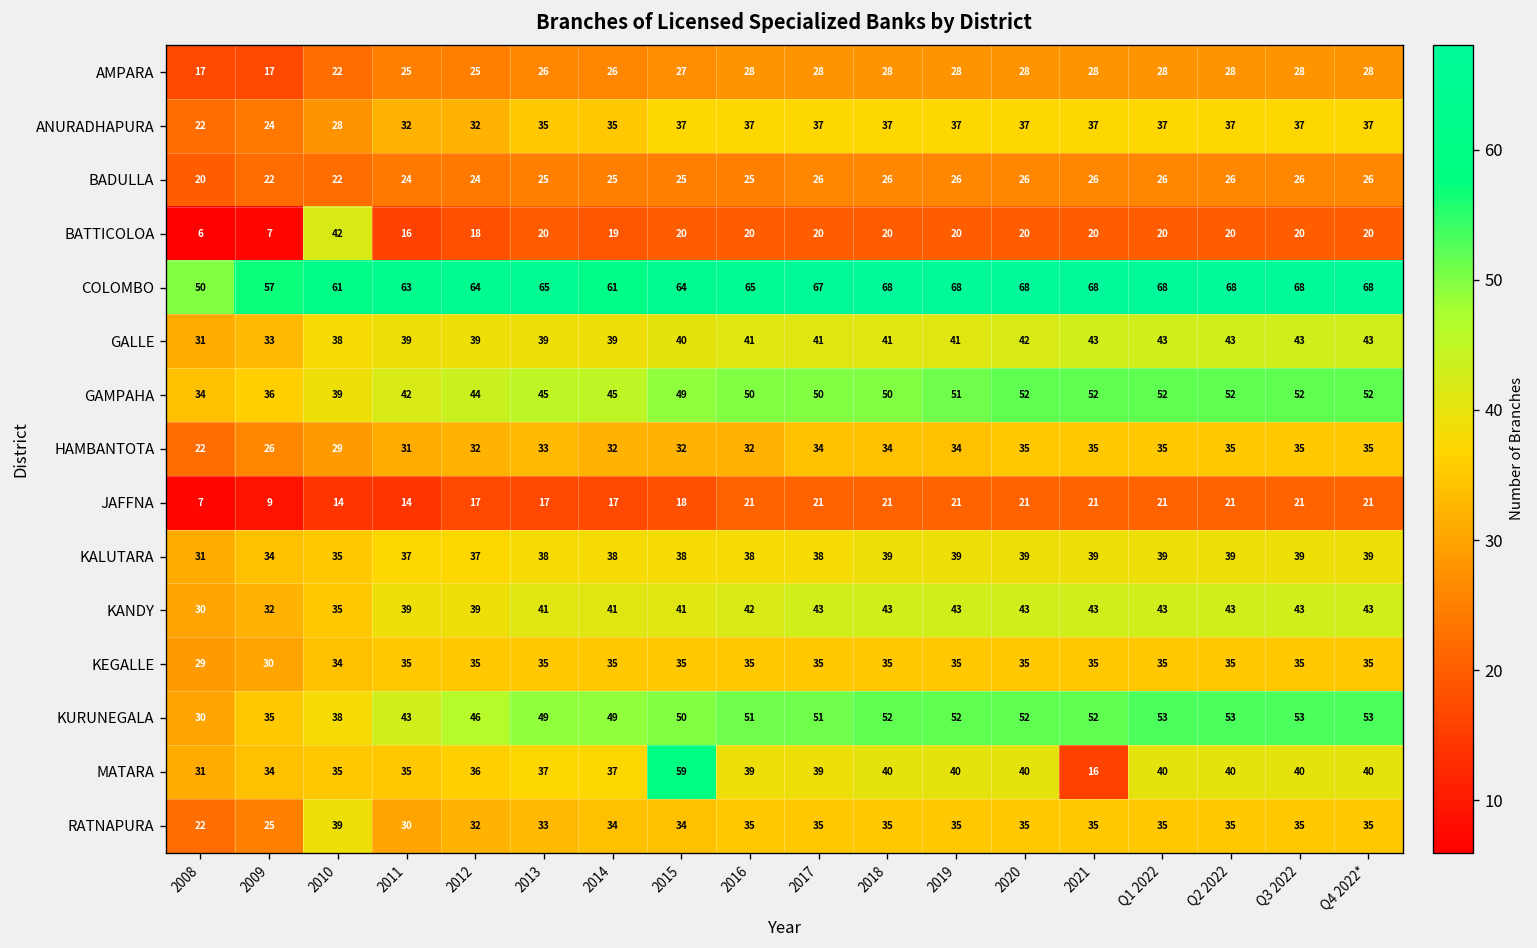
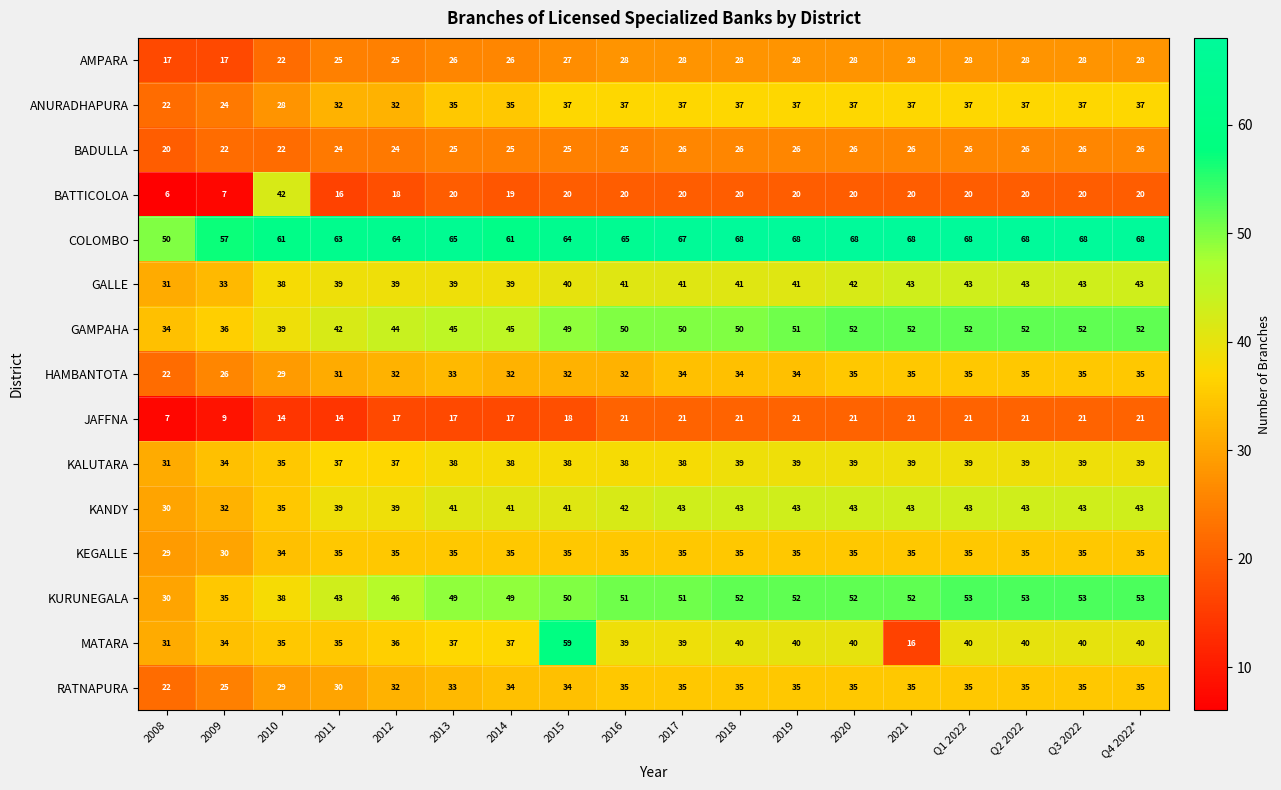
RATNAPURA, 2010: 39 -> 29
